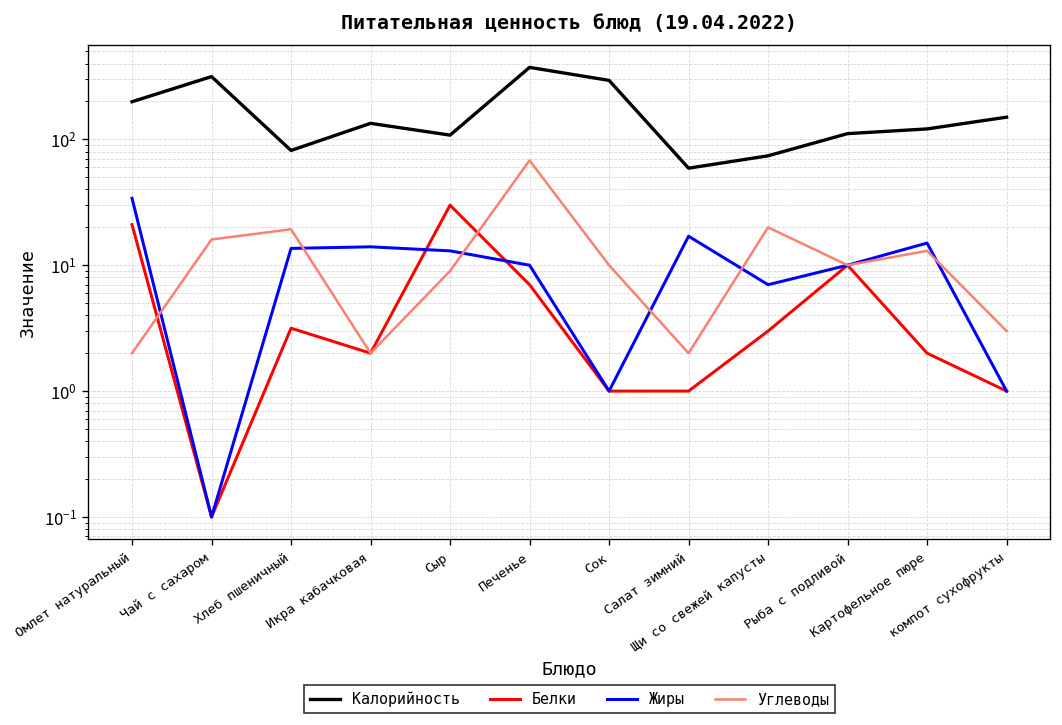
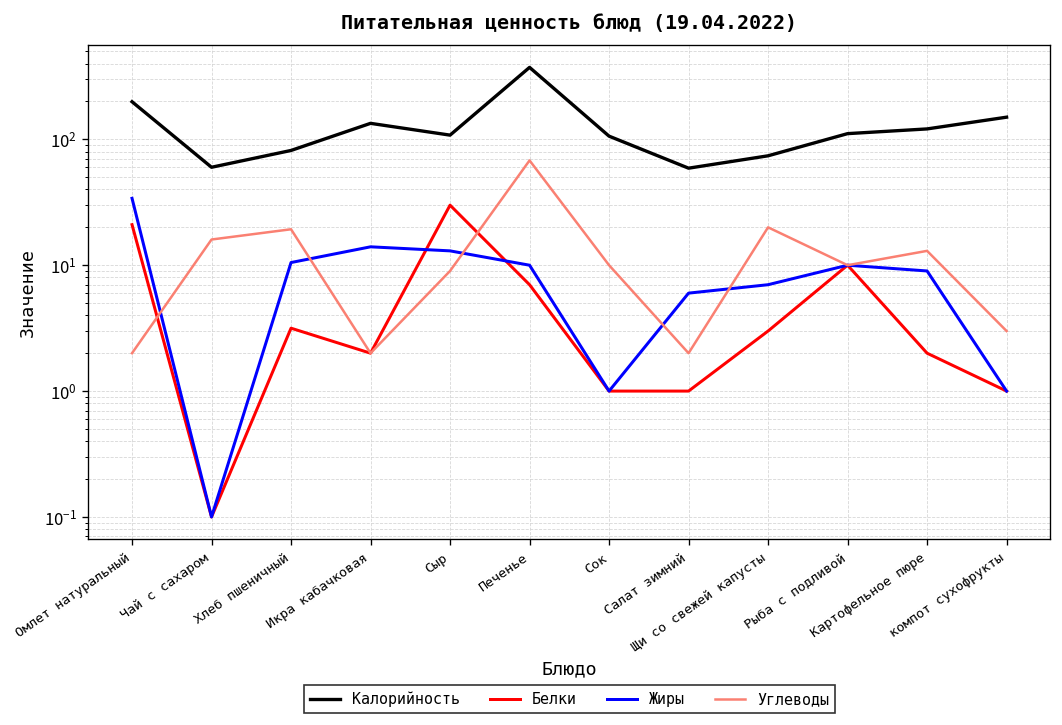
Калорийность, Чай с сахаром: 320 -> 60
Жиры, Хлеб пшеничный: 14 -> 11
Калорийность, Сок: 290 -> 110
Жиры, Салат зимний: 17 -> 6
Жиры, Картофельное пюре: 15 -> 9
